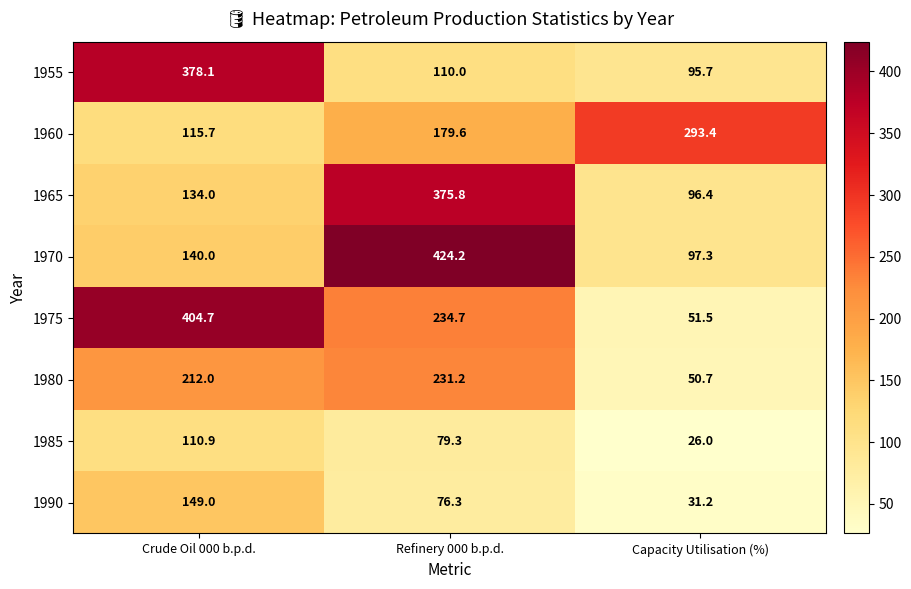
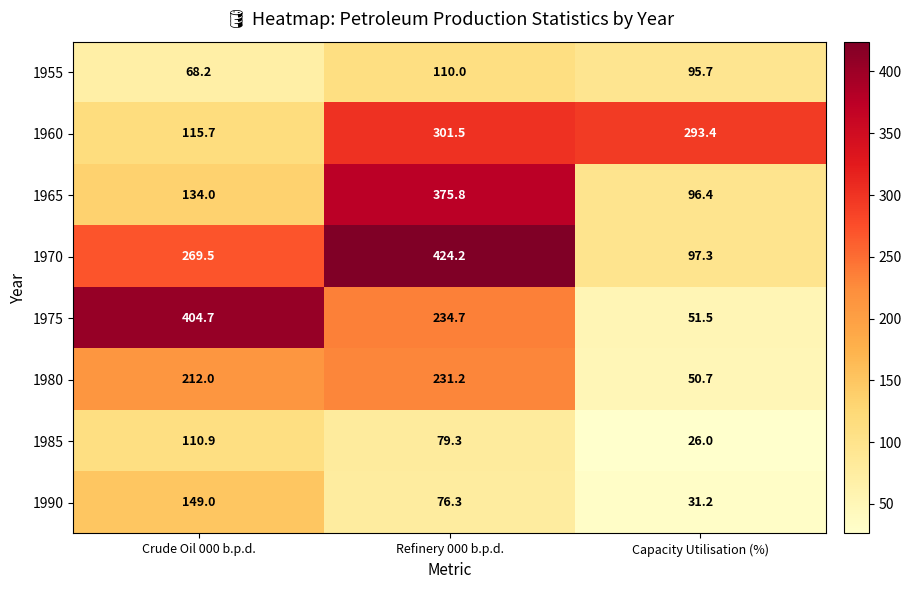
1955, Crude Oil 000 b.p.d.: 378.1 -> 68.2
1960, Refinery 000 b.p.d.: 179.6 -> 301.5
1970, Crude Oil 000 b.p.d.: 140.0 -> 269.5
